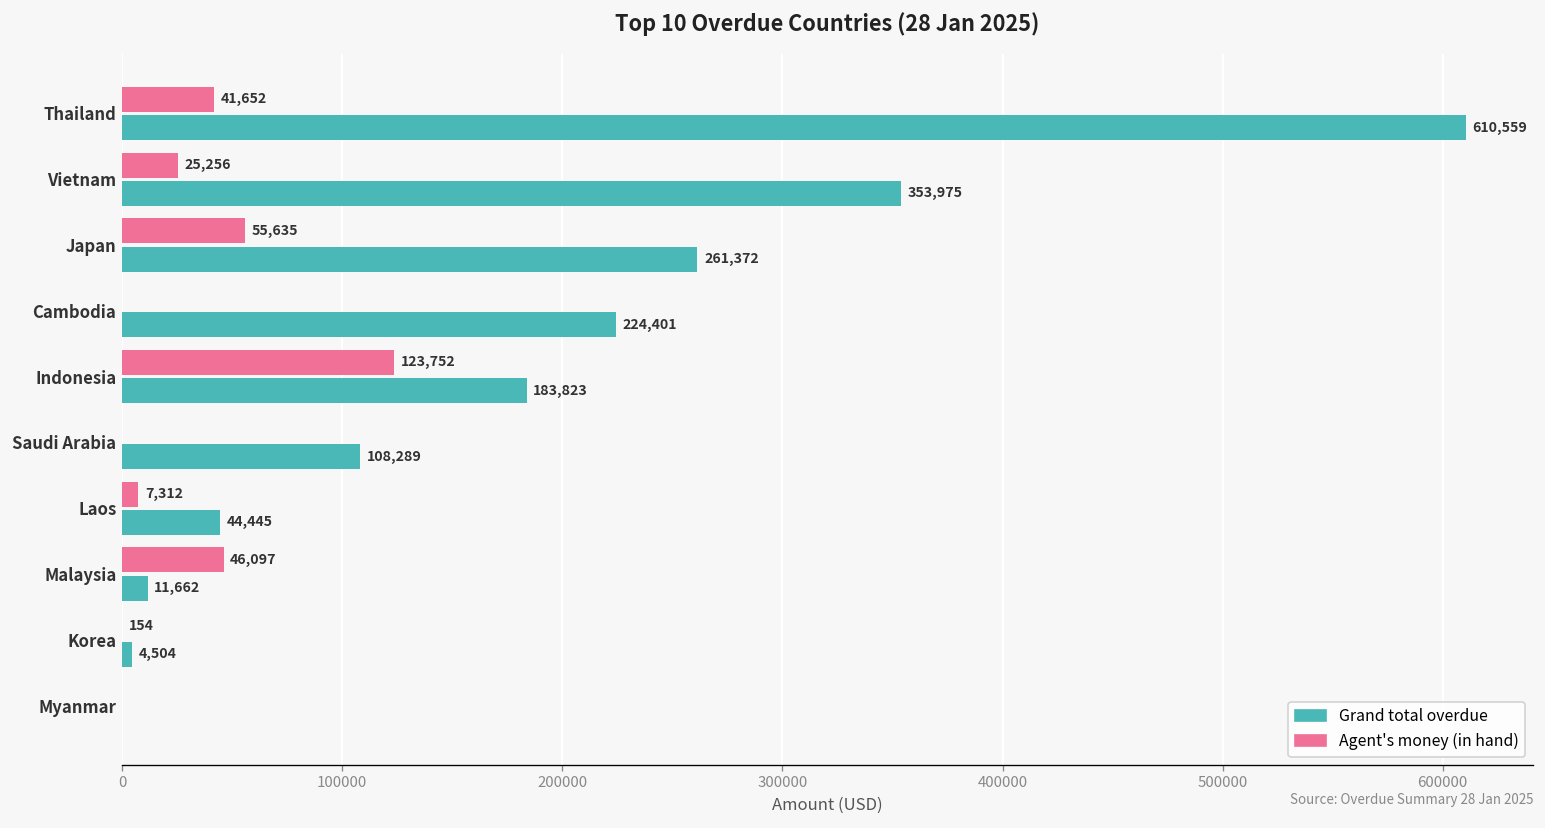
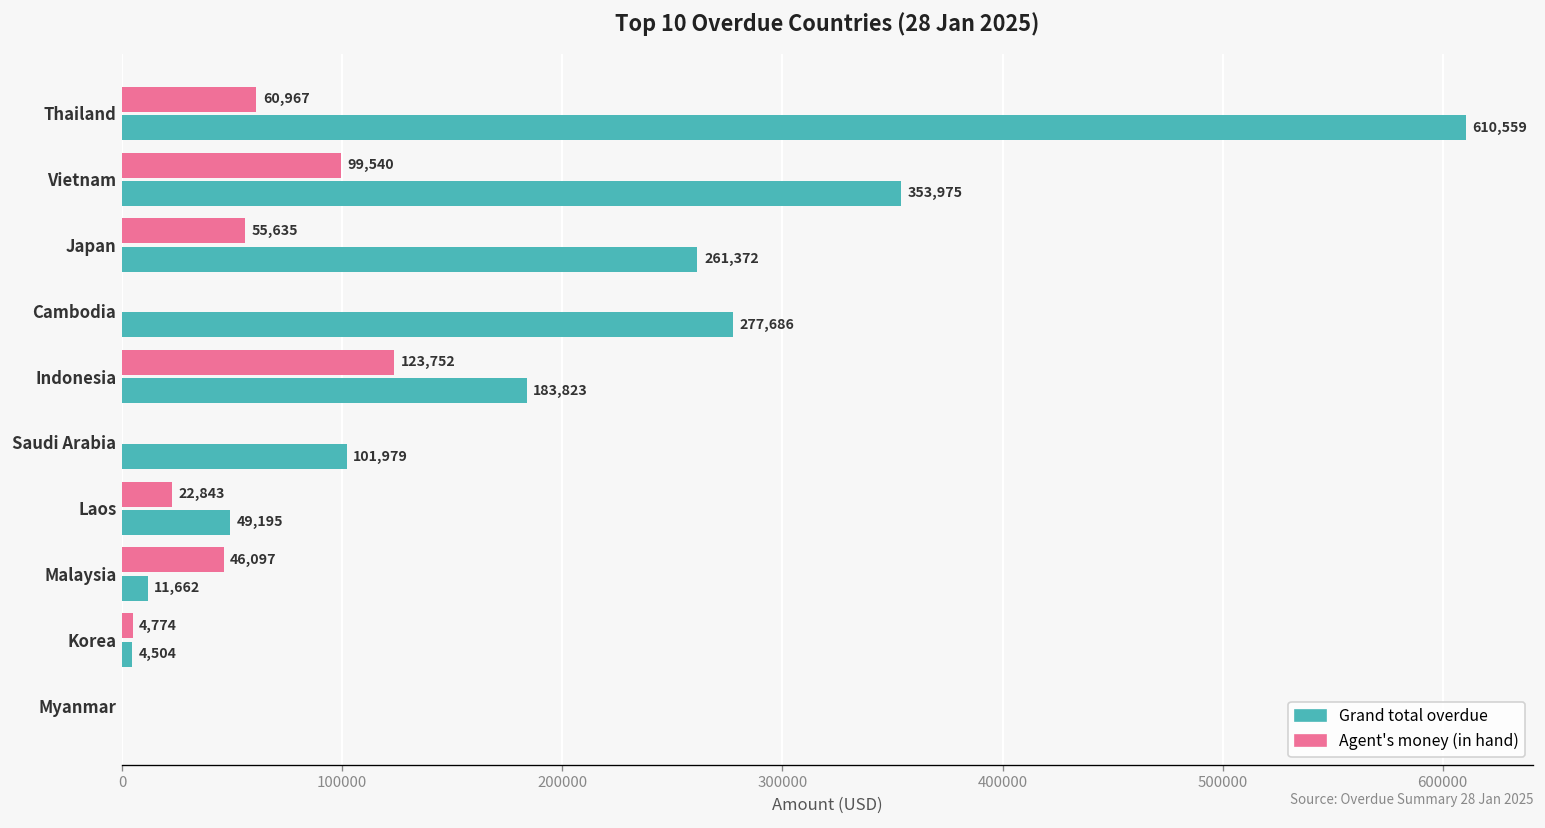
Agent's money (in hand), Thailand: 41,652 -> 60,967
Agent's money (in hand), Vietnam: 25,256 -> 99,540
Grand total overdue, Cambodia: 224,401 -> 277,686
Grand total overdue, Saudi Arabia: 108,289 -> 101,979
Agent's money (in hand), Laos: 7,312 -> 22,843
Grand total overdue, Laos: 44,445 -> 49,195
Agent's money (in hand), Korea: 154 -> 4,774
